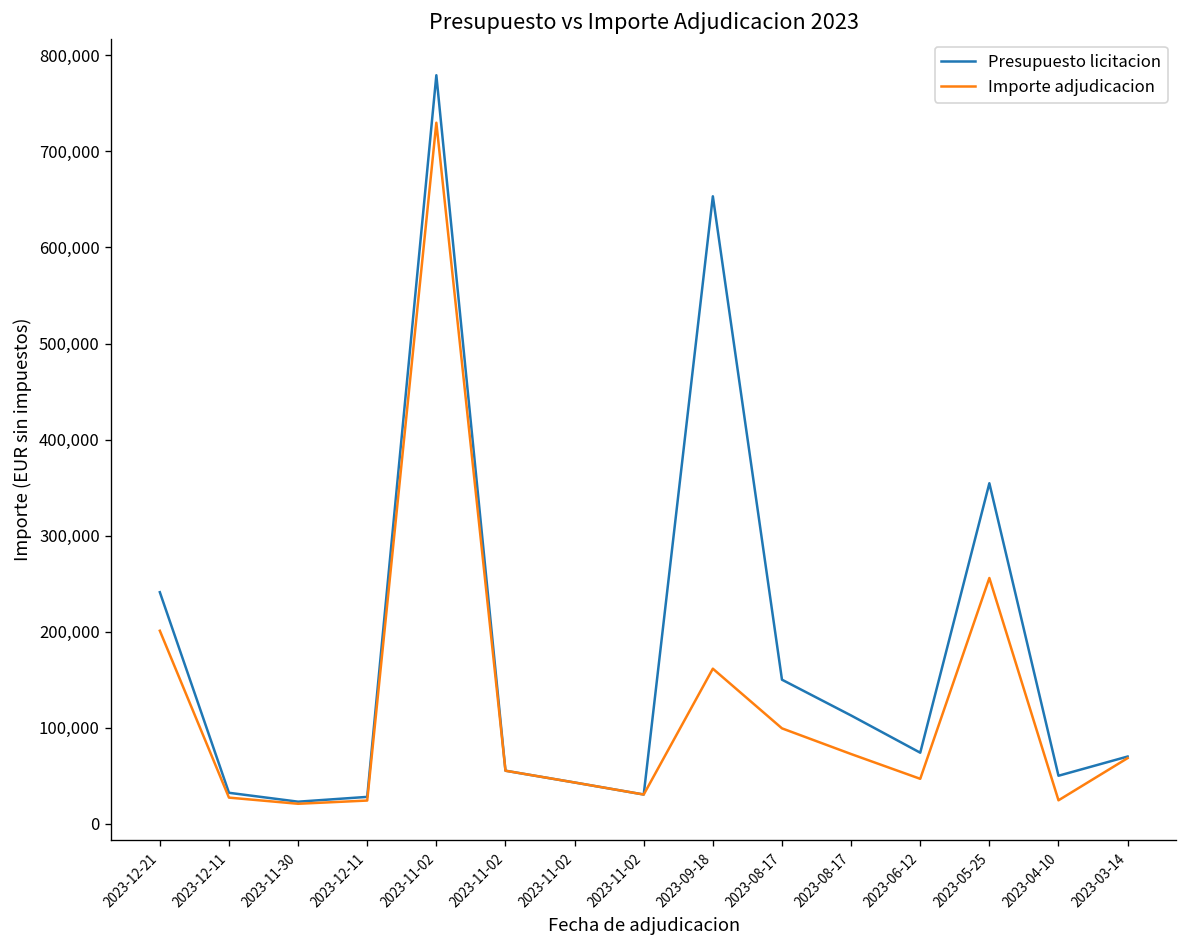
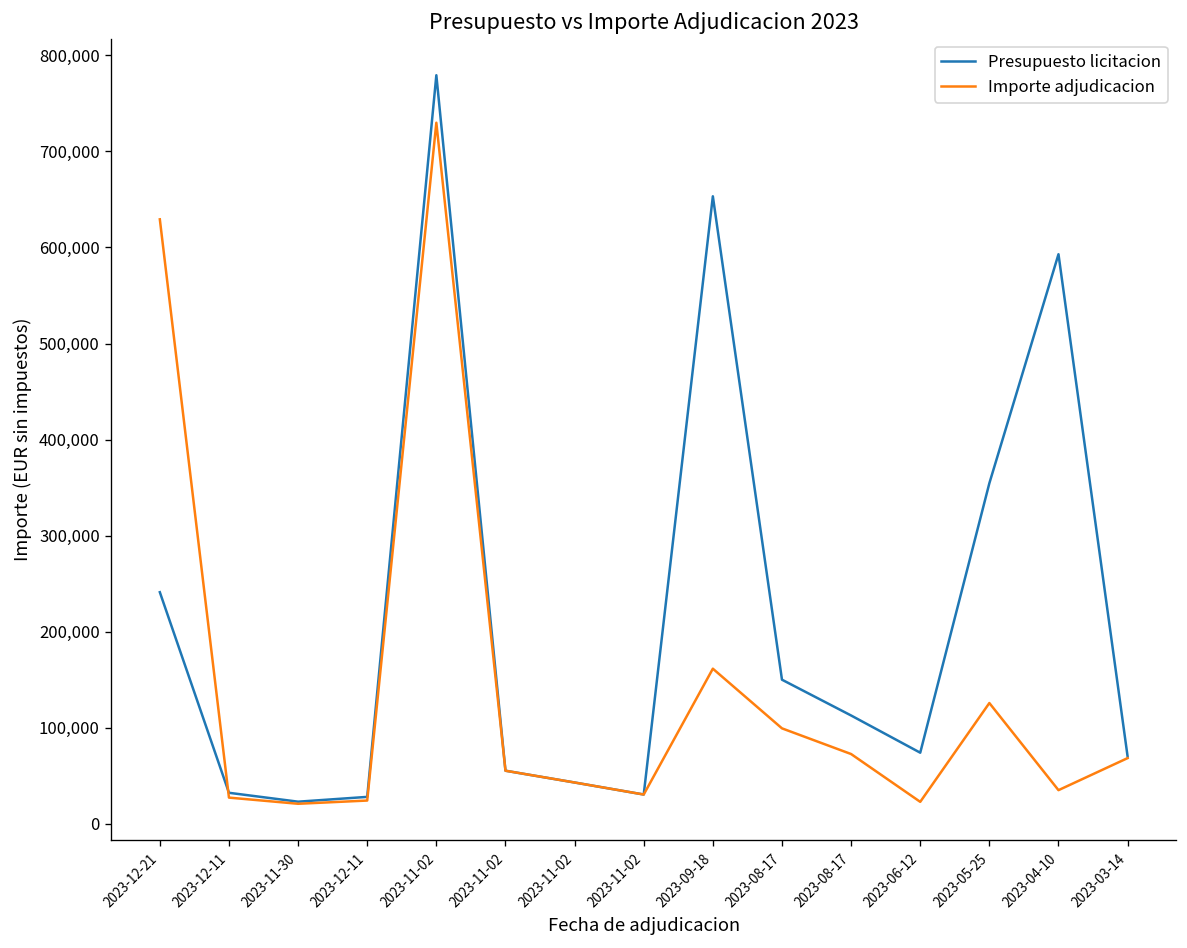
Importe adjudicacion, 2023-12-21: 200,000 -> 630,000
Importe adjudicacion, 2023-06-12: 50,000 -> 20,000
Importe adjudicacion, 2023-05-25: 260,000 -> 130,000
Presupuesto licitacion, 2023-04-10: 50,000 -> 590,000
Importe adjudicacion, 2023-04-10: 20,000 -> 40,000
